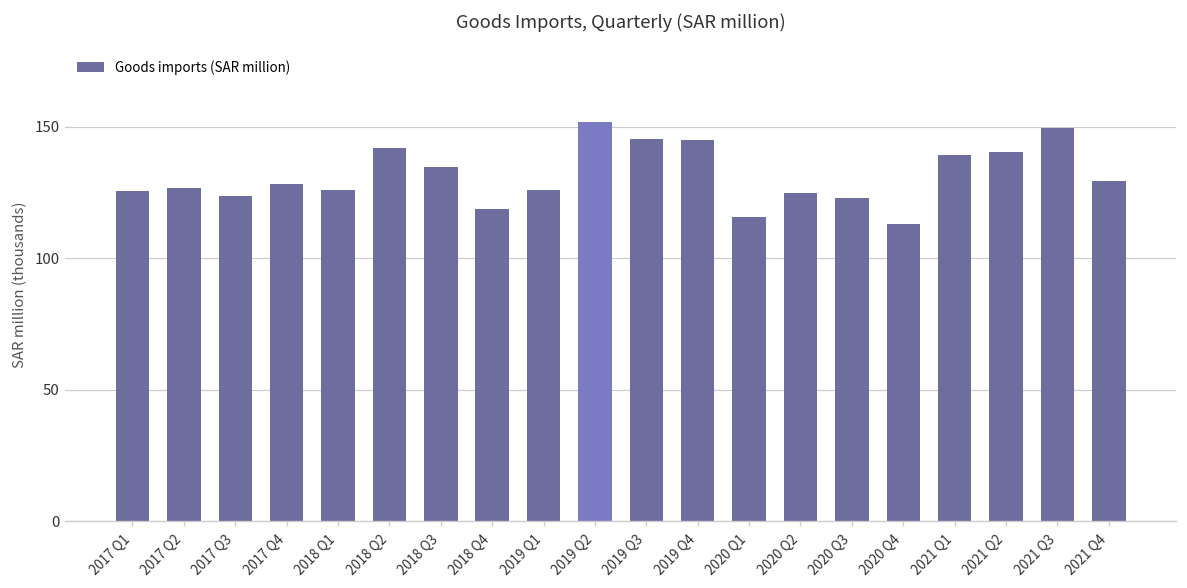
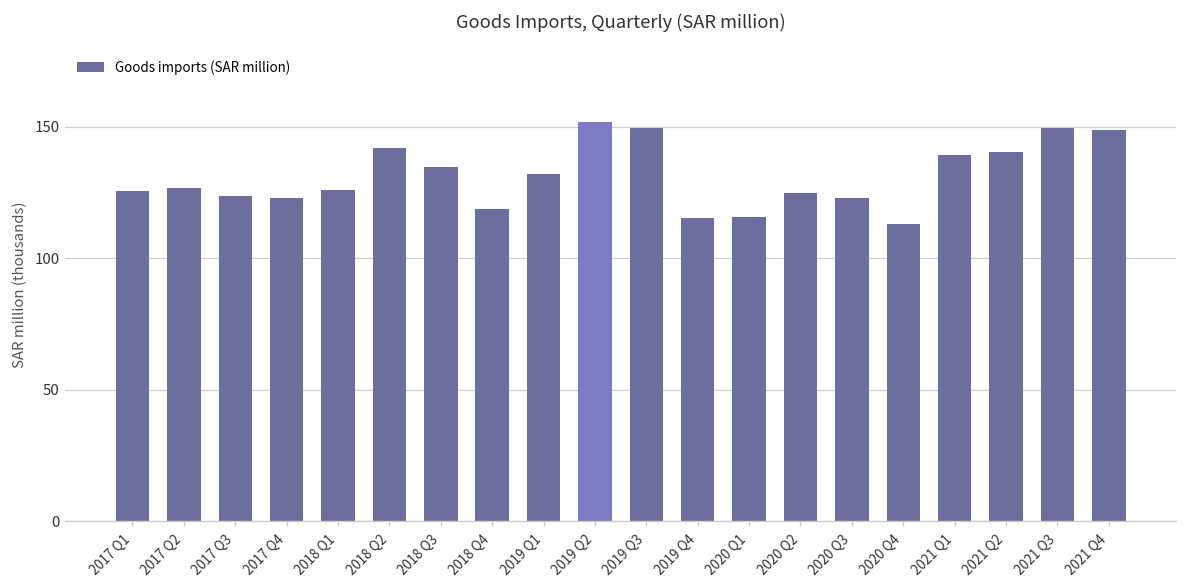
2017 Q4: 128 -> 123
2019 Q1: 126 -> 132
2019 Q3: 145 -> 149
2019 Q4: 145 -> 115
2021 Q4: 129 -> 149
